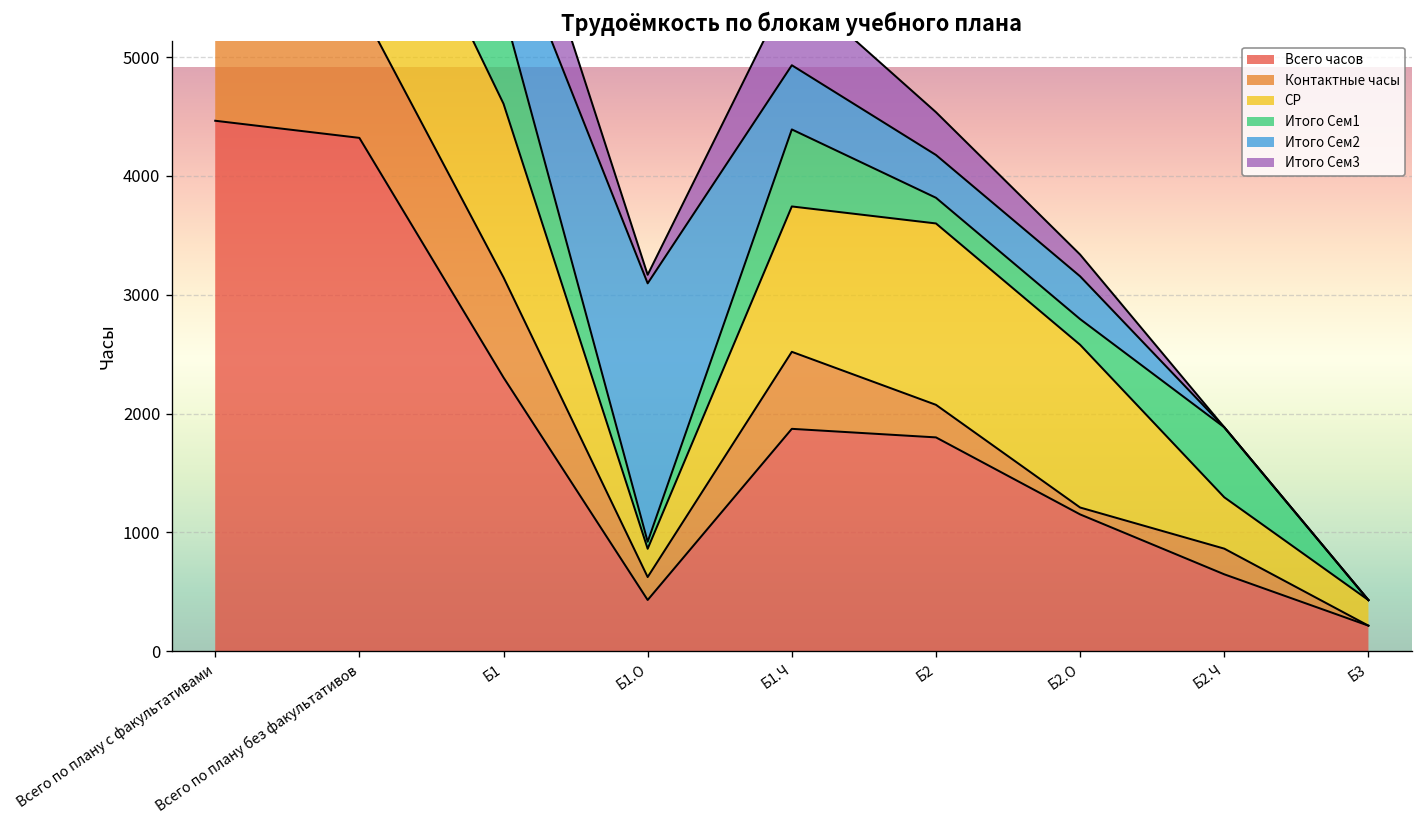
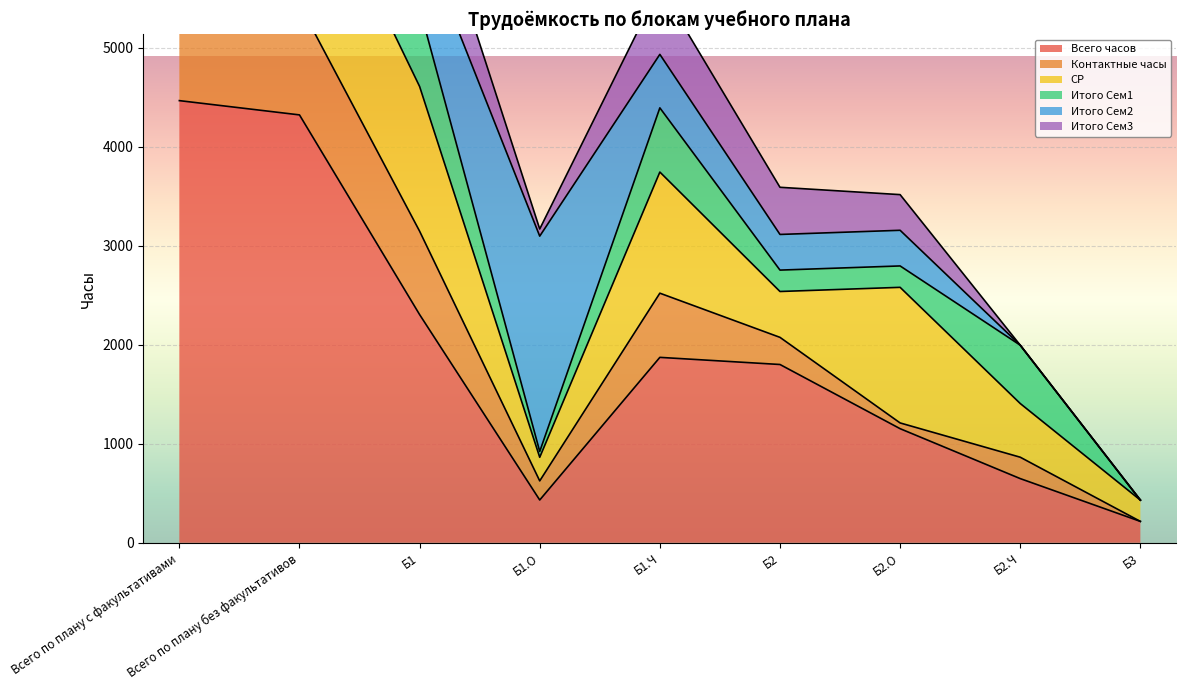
СР, Б2: 1500 -> 500
Итого Сем3, Б2: 400 -> 500
Итого Сем3, Б2.О: 200 -> 400
СР, Б2.Ч: 400 -> 500
